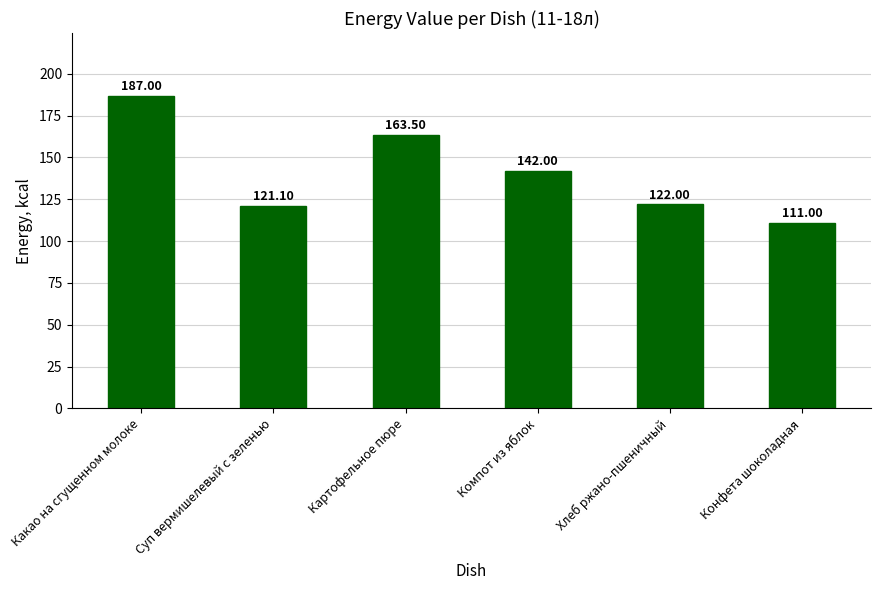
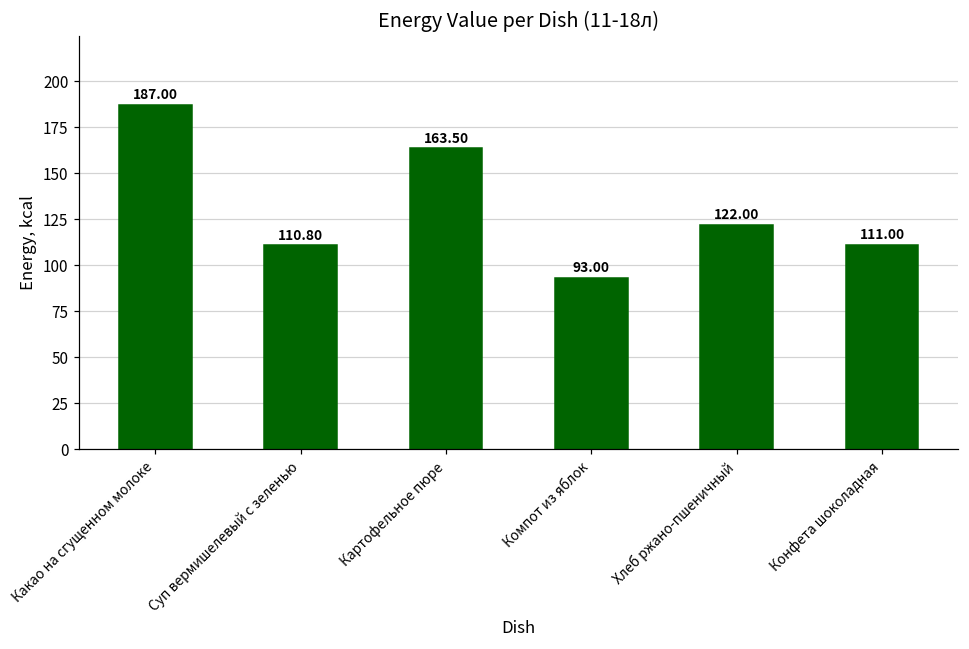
Суп вермишелевый с зеленью: 121.10 -> 110.80
Компот из яблок: 142.00 -> 93.00
